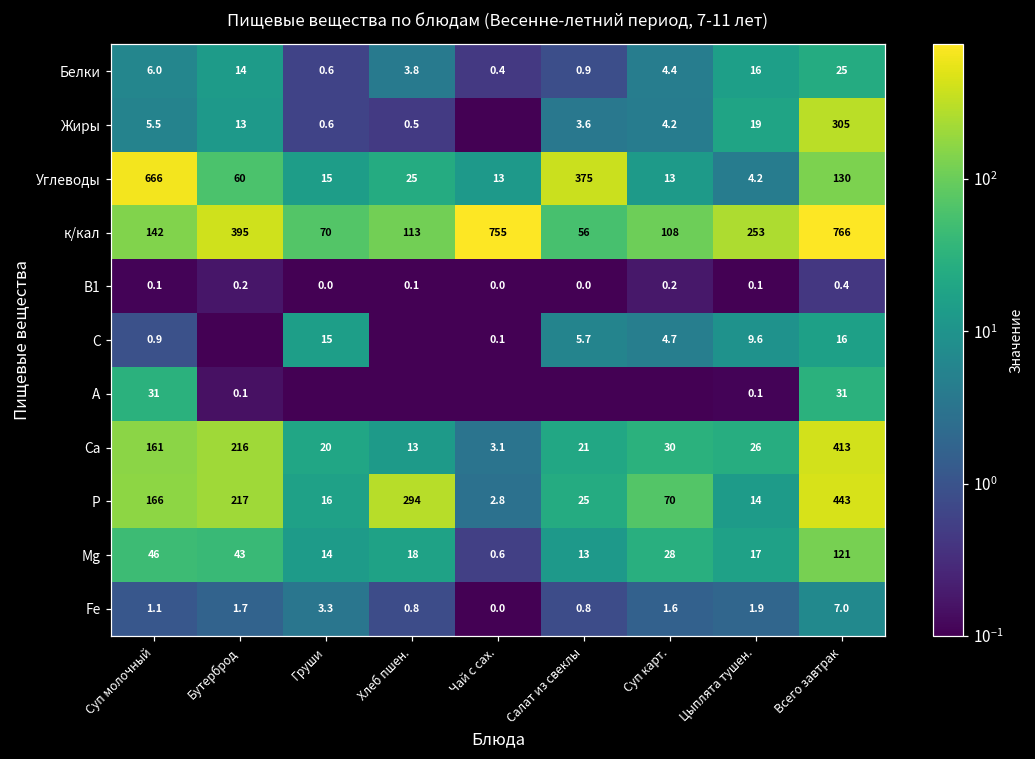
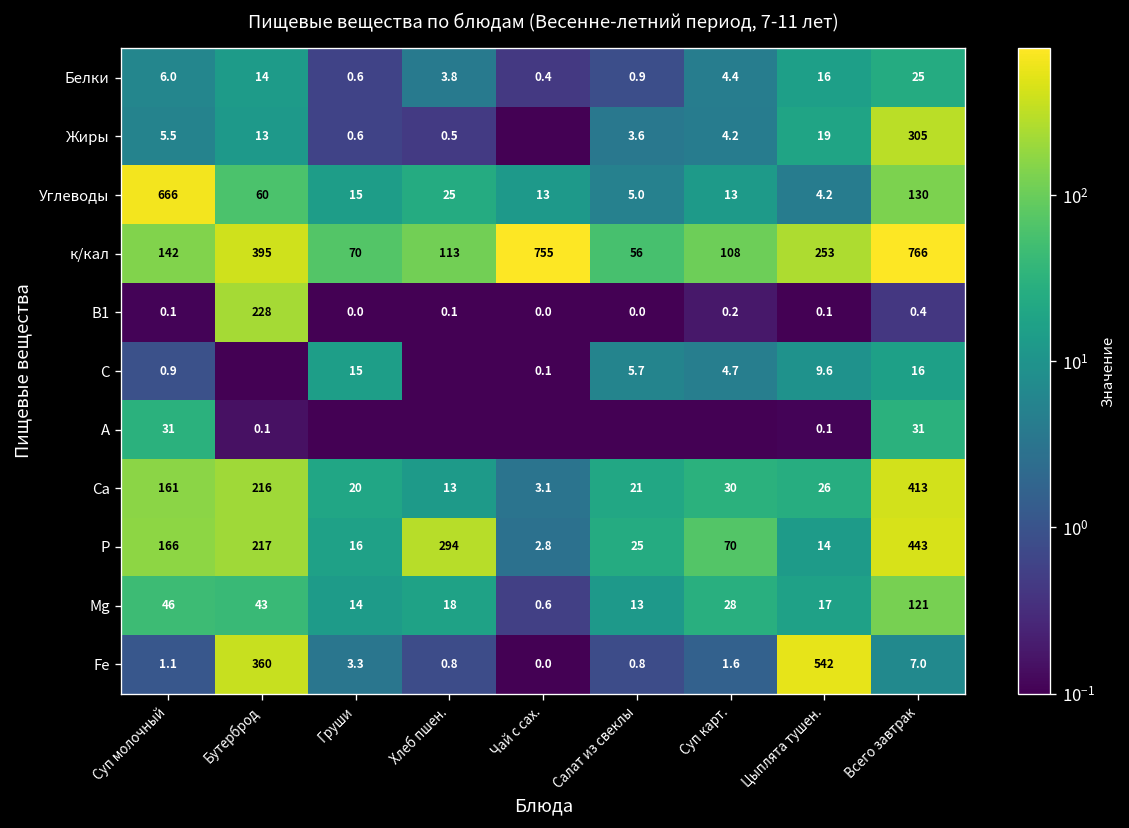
Углеводы, Салат из свеклы: 375 -> 5.0
В1, Бутерброд: 0.2 -> 228
Fe, Бутерброд: 1.7 -> 360
Fe, Цыплята тушен.: 1.9 -> 542
